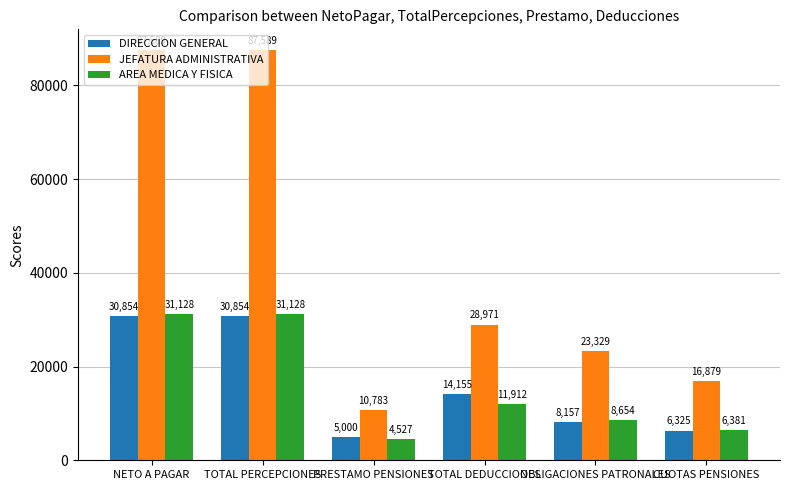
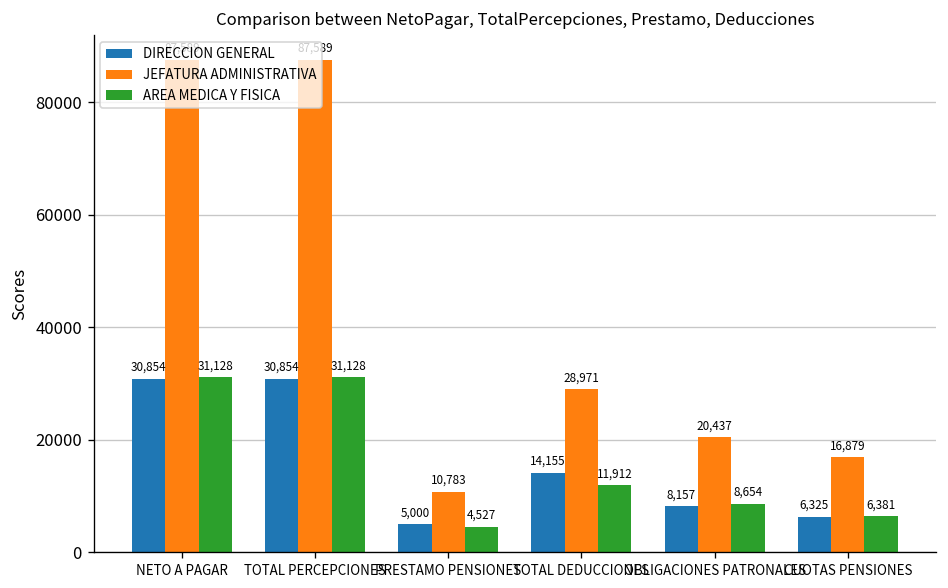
JEFATURA ADMINISTRATIVA, OBLIGACIONES PATRONALES: 23,329 -> 20,437
